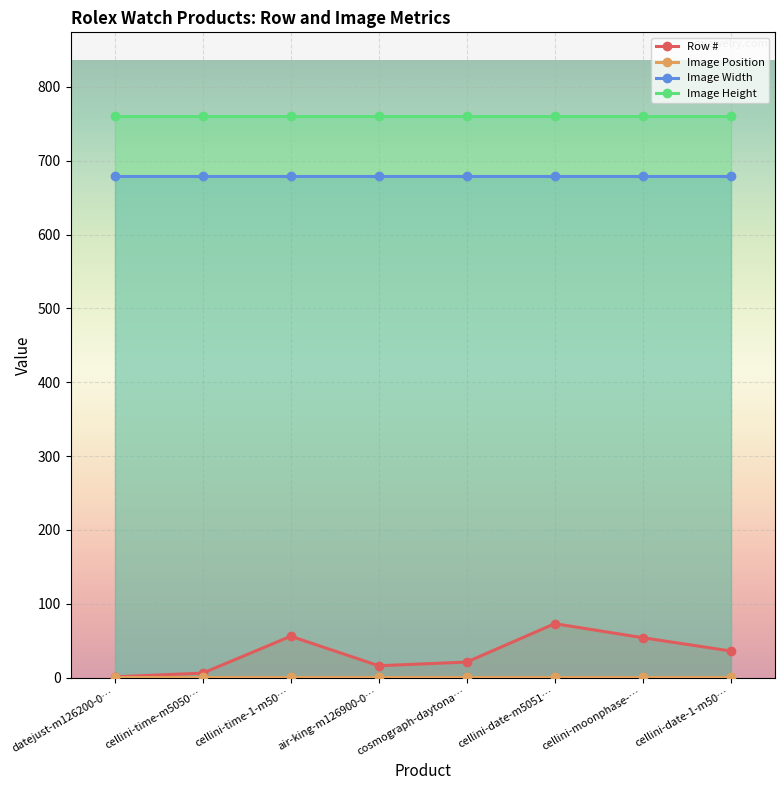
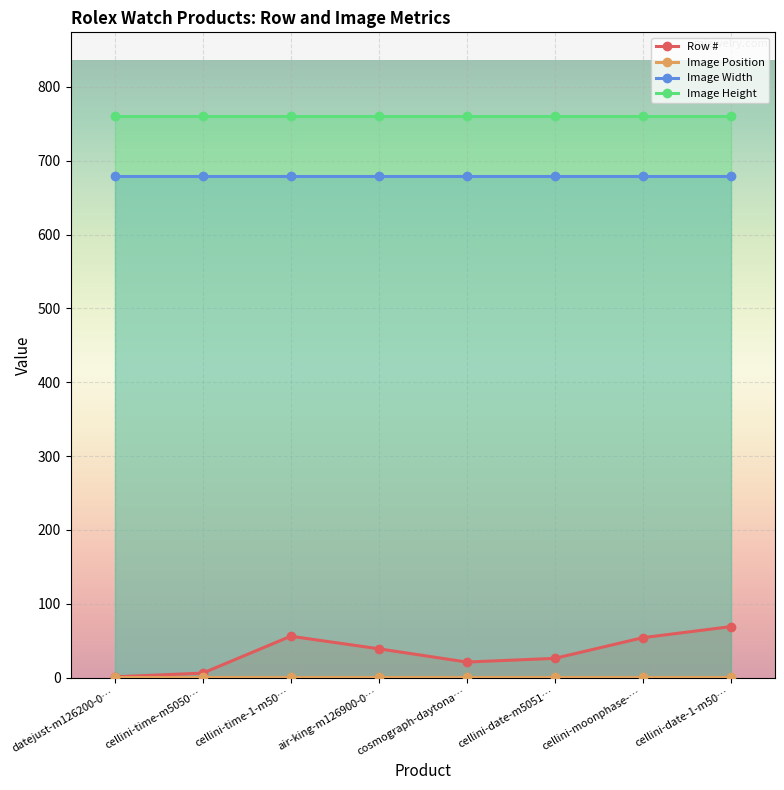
Row #, air-king-m126900-0…: 20 -> 40
Row #, cellini-date-m5051…: 70 -> 30
Row #, cellini-date-1-m50…: 40 -> 70
